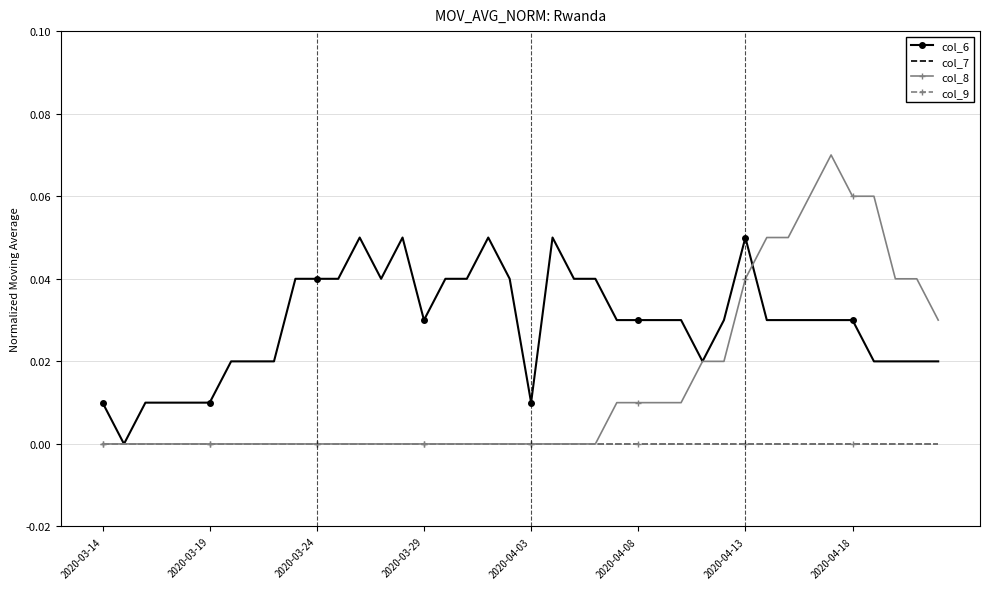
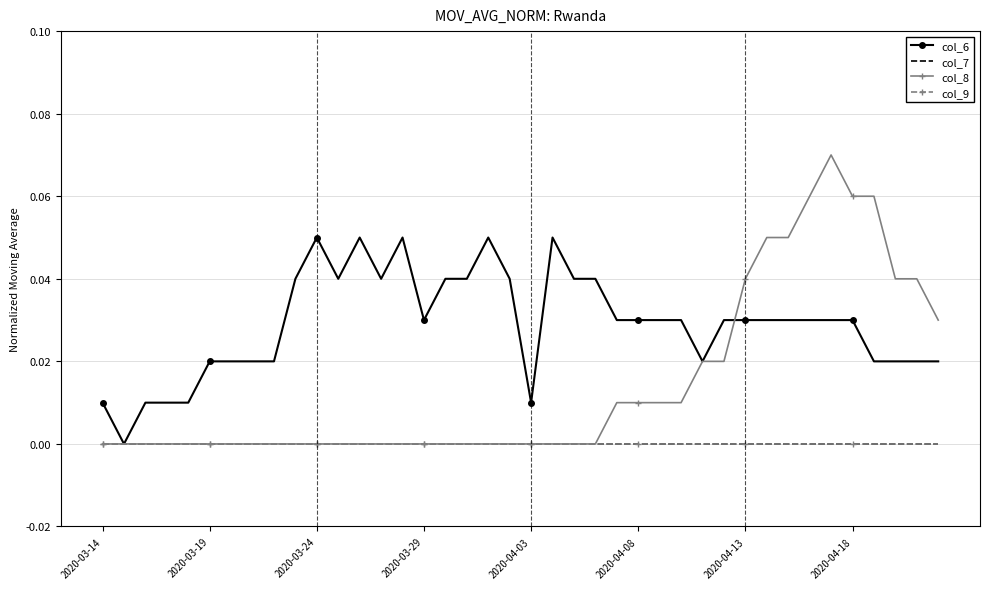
col_6, 2020-03-19: 0.01 -> 0.02
col_6, 2020-03-24: 0.04 -> 0.05
col_6, 2020-04-13: 0.05 -> 0.03
